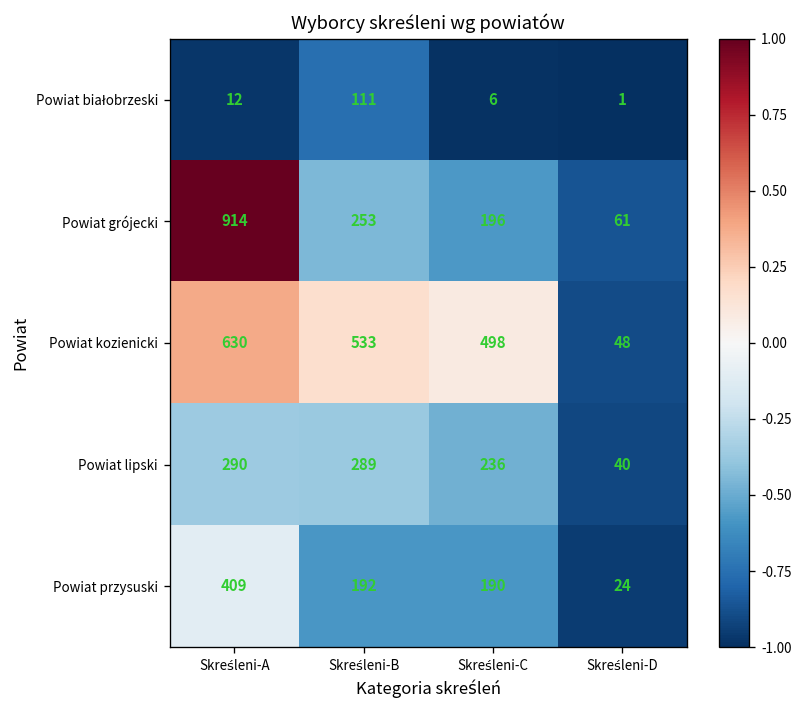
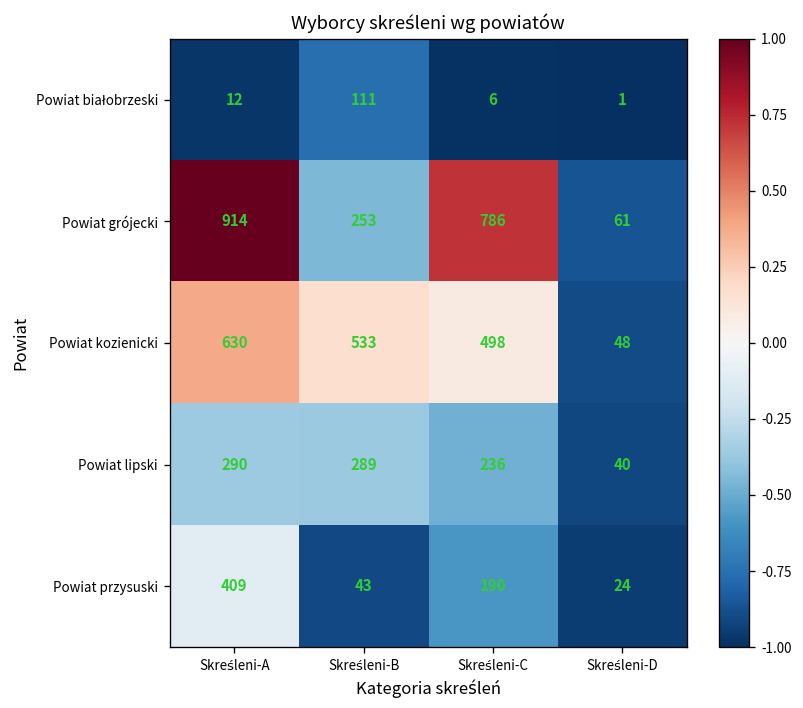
Powiat grójecki, Skreśleni-C: 196 -> 786
Powiat przysuski, Skreśleni-B: 192 -> 43
